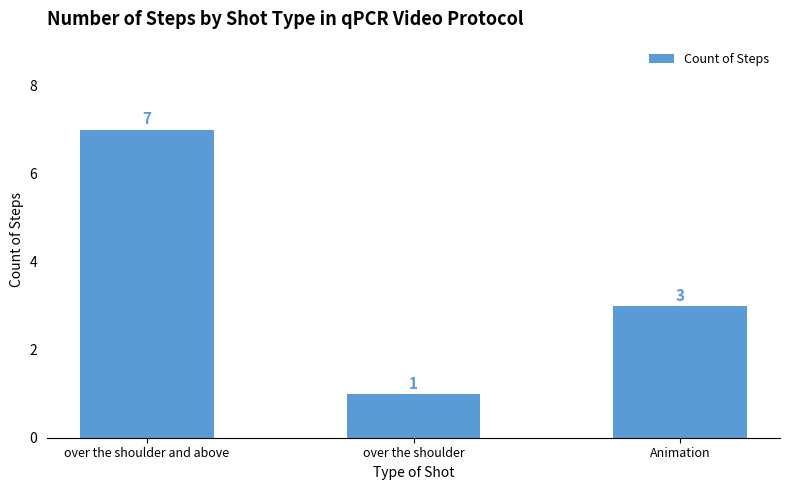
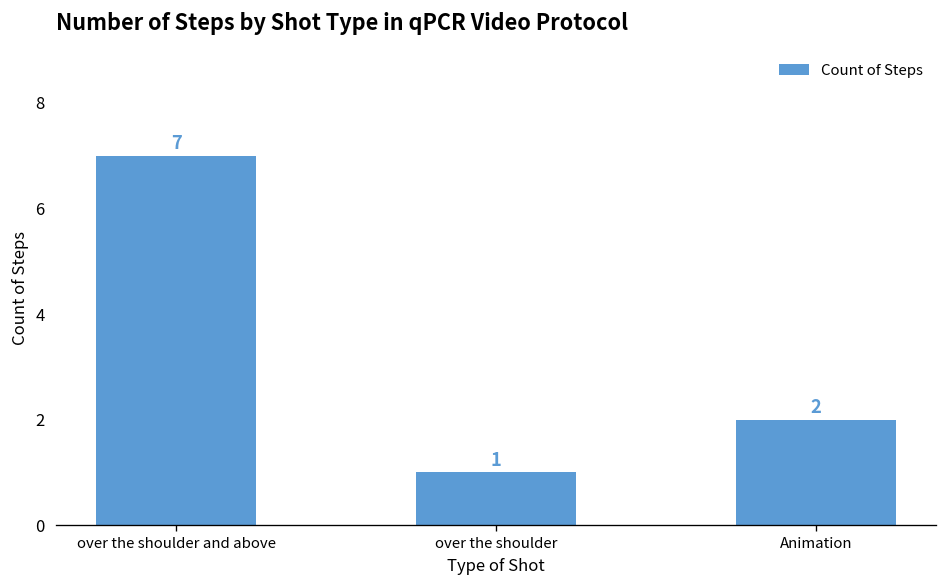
Animation: 3 -> 2
